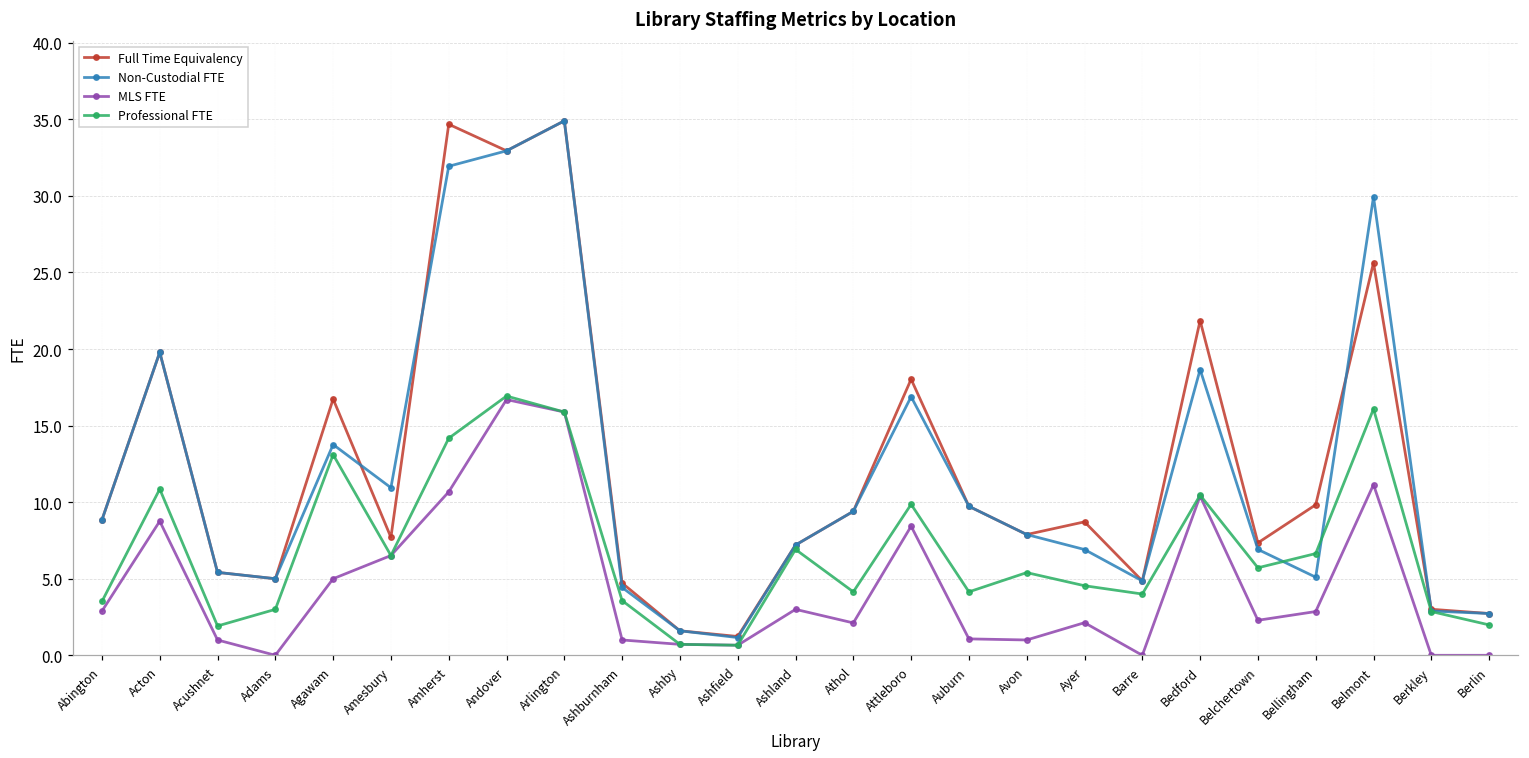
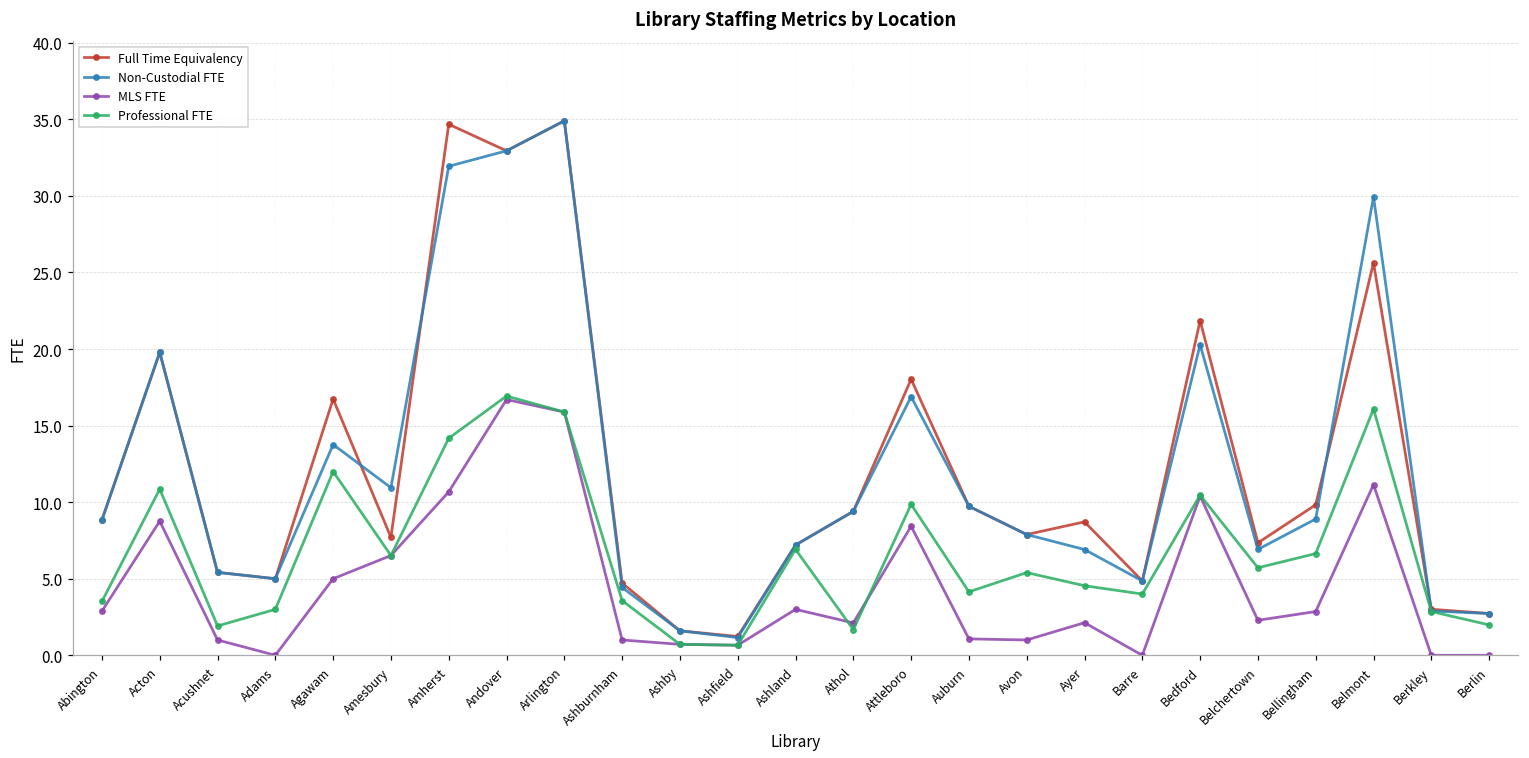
Professional FTE, Agawam: 13.1 -> 12.0
Professional FTE, Athol: 4.1 -> 1.7
Non-Custodial FTE, Bedford: 18.7 -> 20.3
Non-Custodial FTE, Bellingham: 5.1 -> 8.9
